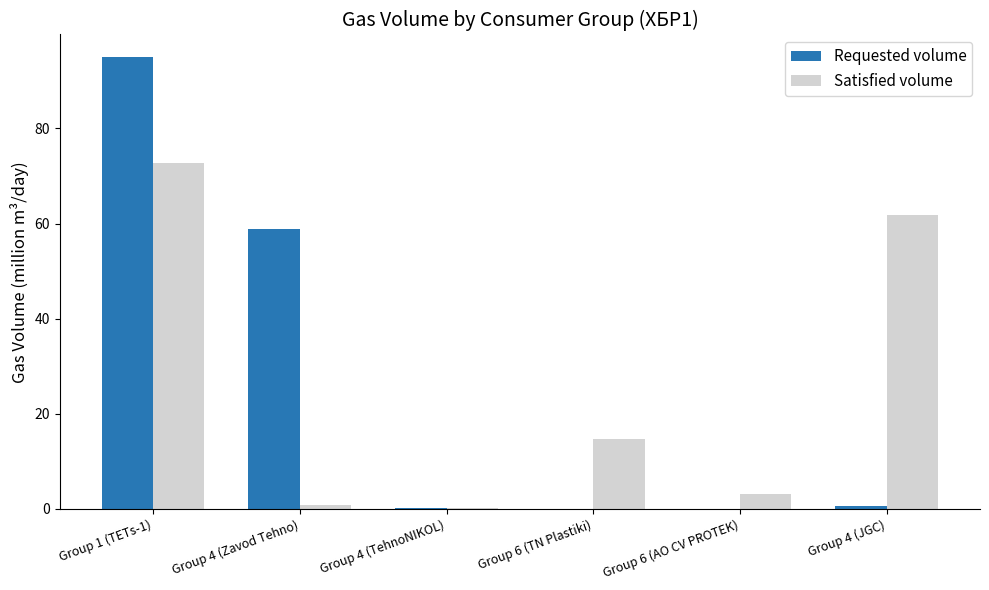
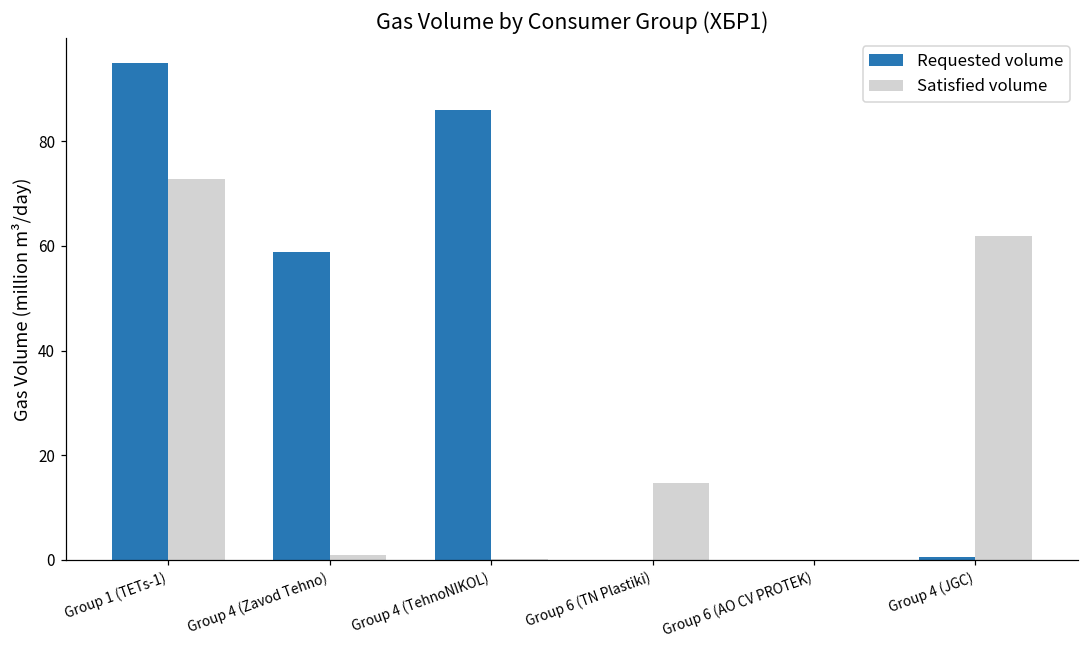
Requested volume, Group 4 (TehnoNIKOL): 0 -> 86
Satisfied volume, Group 6 (AO CV PROTEK): 3 -> 0
